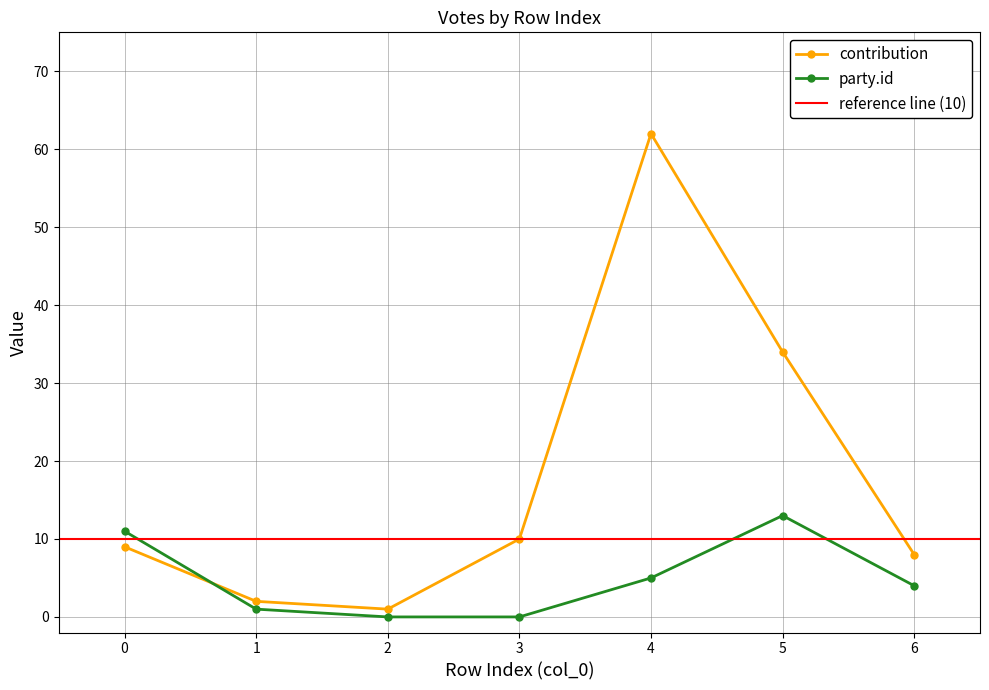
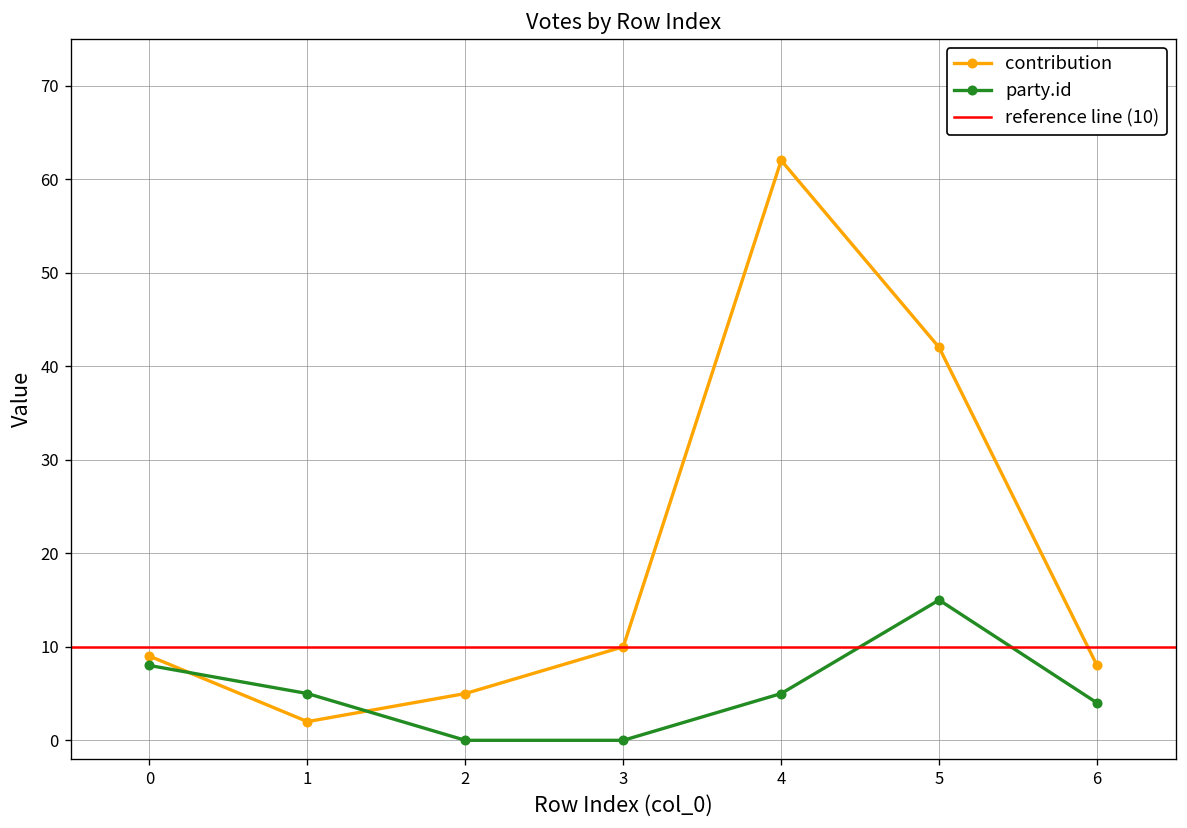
party.id, 0: 11 -> 8
party.id, 1: 1 -> 5
contribution, 2: 1 -> 5
contribution, 5: 34 -> 42
party.id, 5: 13 -> 15
